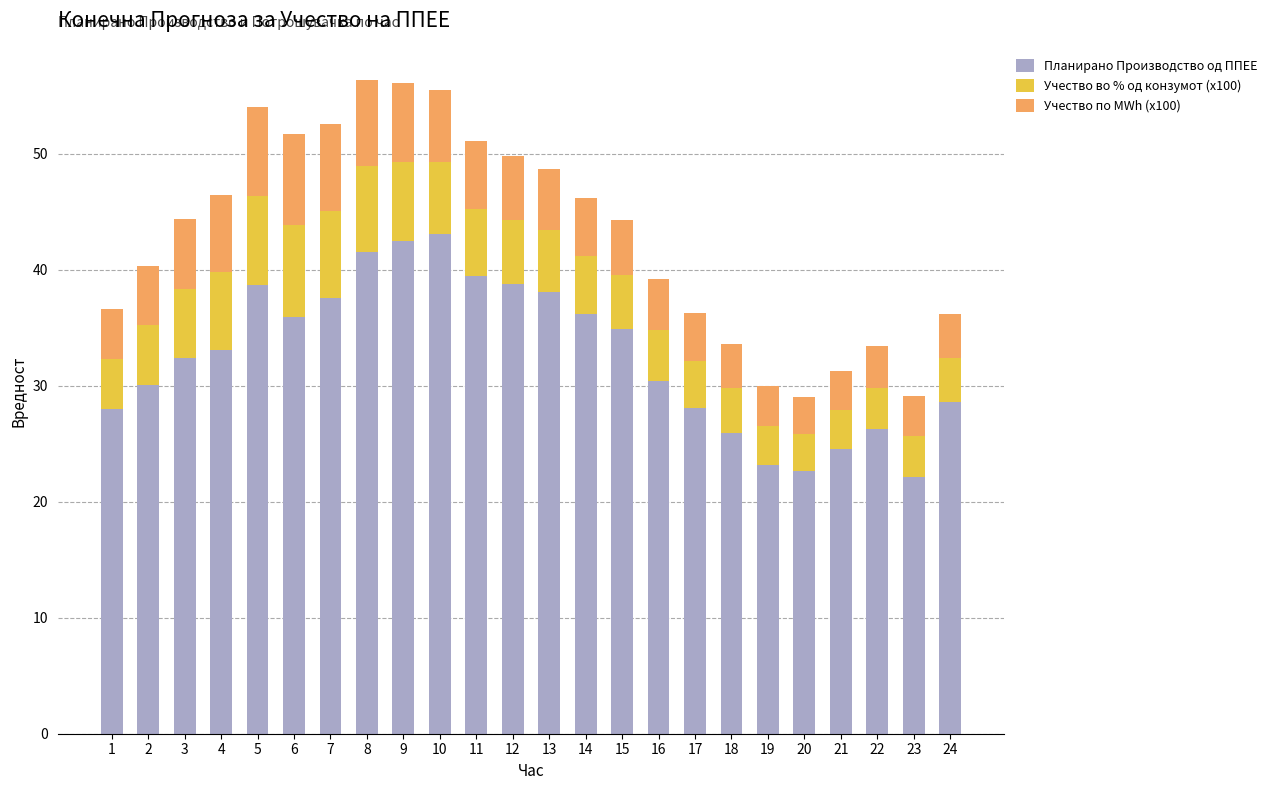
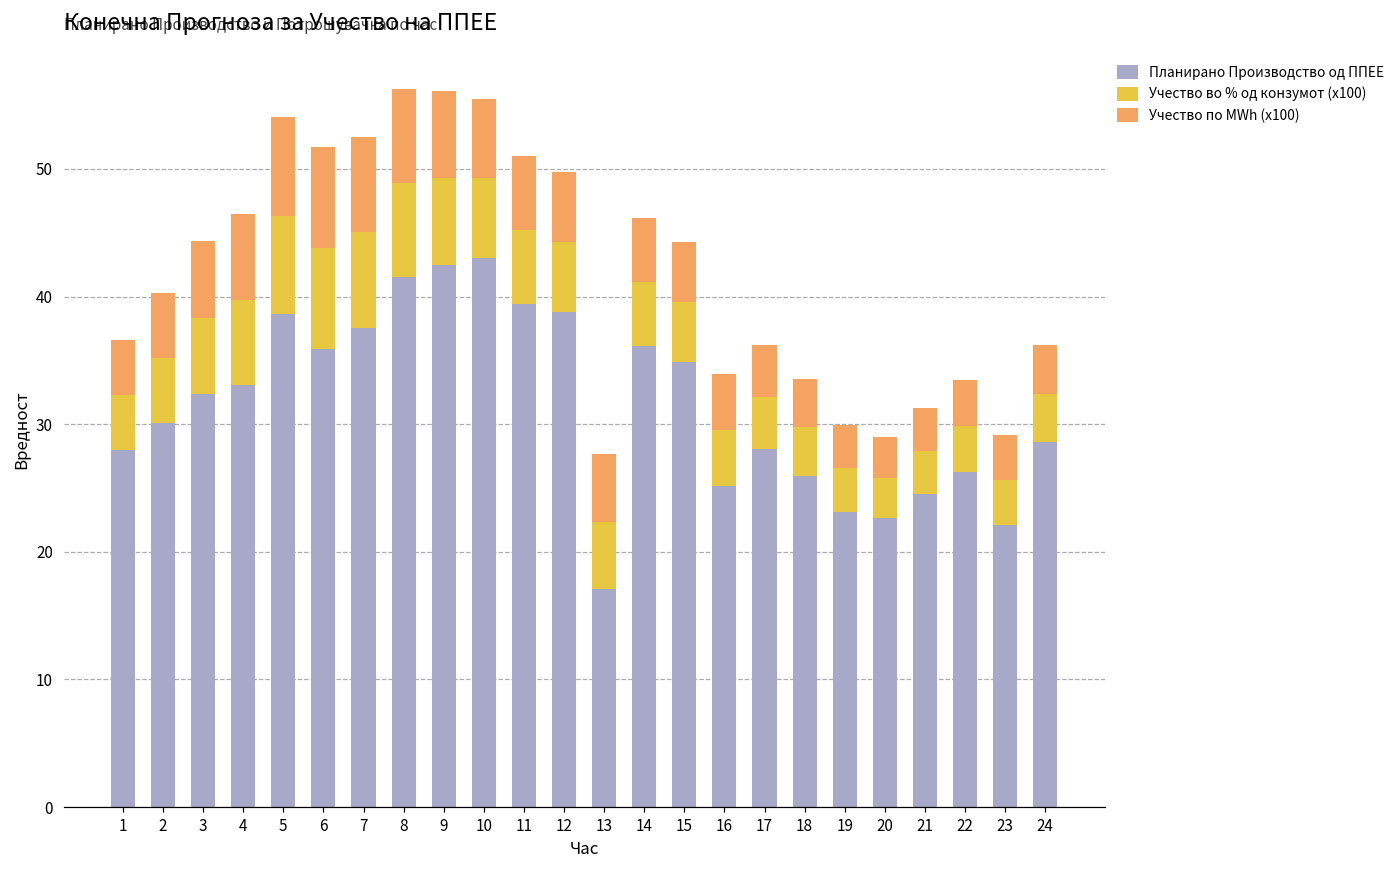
Планирано Производство од ППЕЕ, 13: 38.1 -> 17.1
Планирано Производство од ППЕЕ, 16: 30.4 -> 25.2
